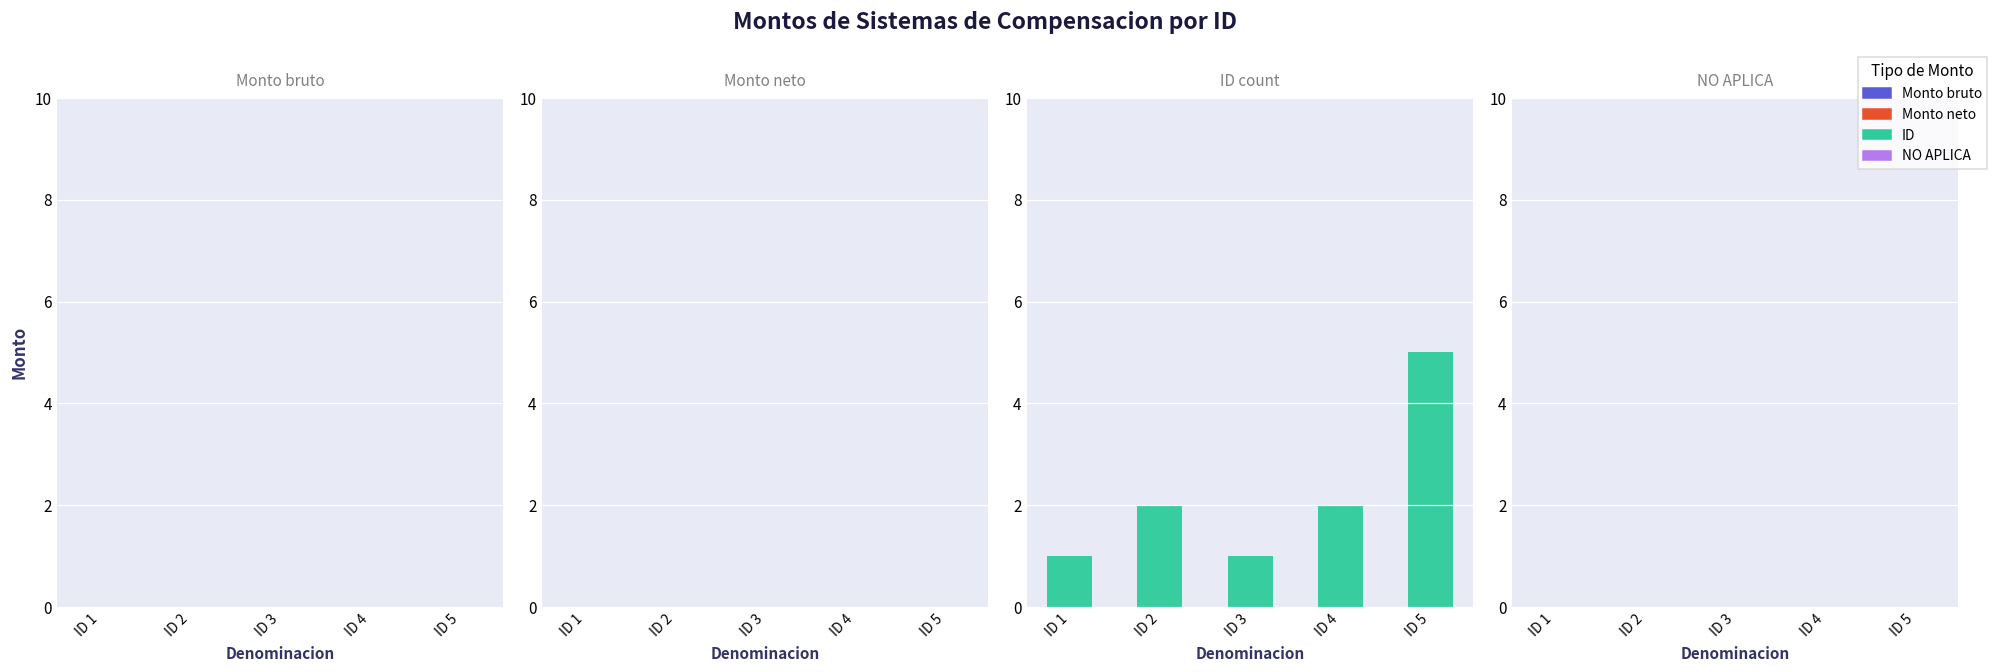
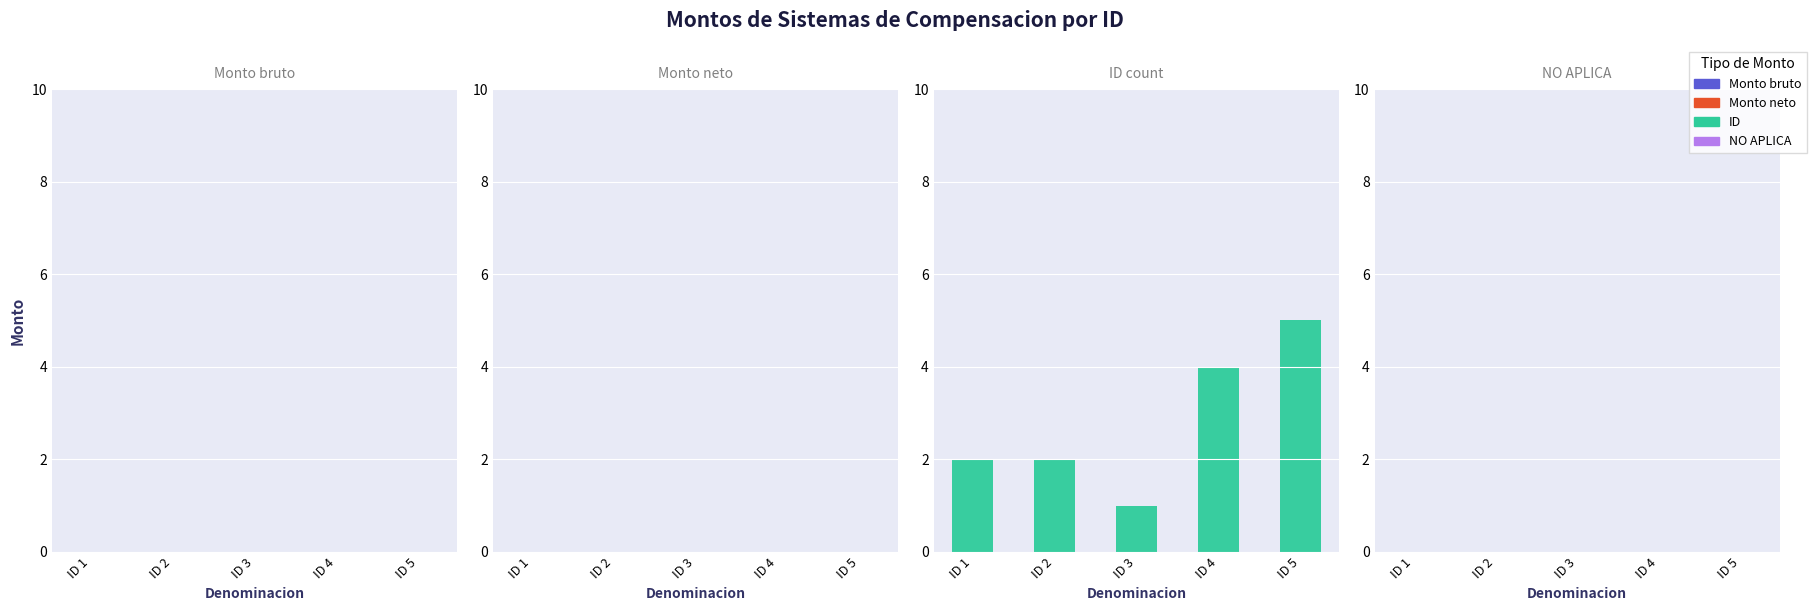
ID count, ID 1: 1 -> 2
ID count, ID 4: 2 -> 4
